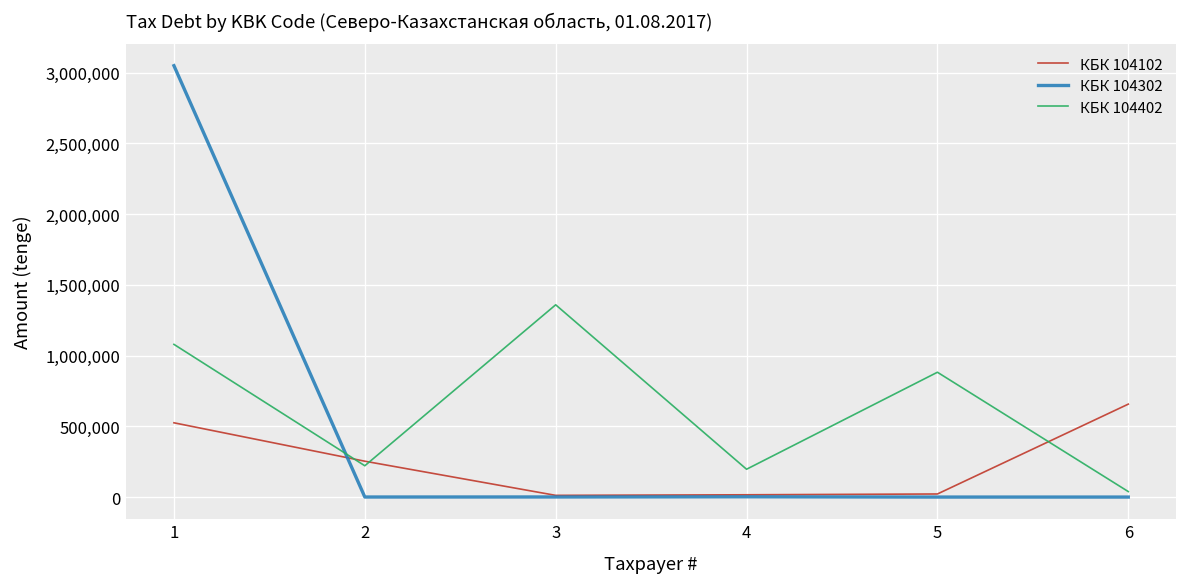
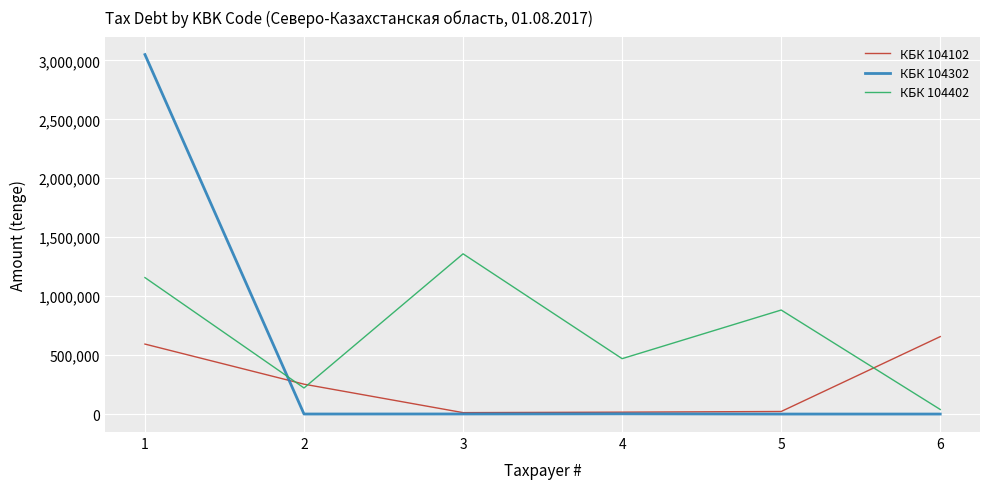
КБК 104102, 1: 530,000 -> 590,000
КБК 104402, 1: 1,080,000 -> 1,160,000
КБК 104402, 4: 200,000 -> 470,000
